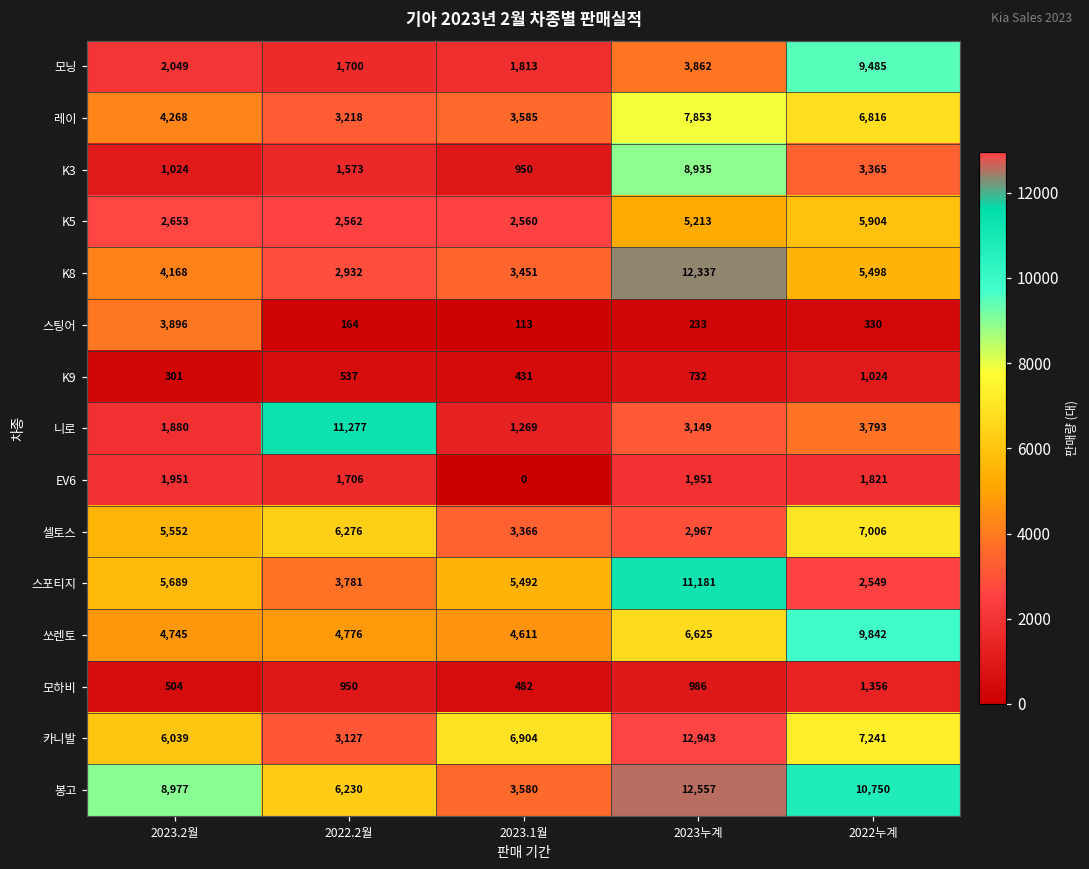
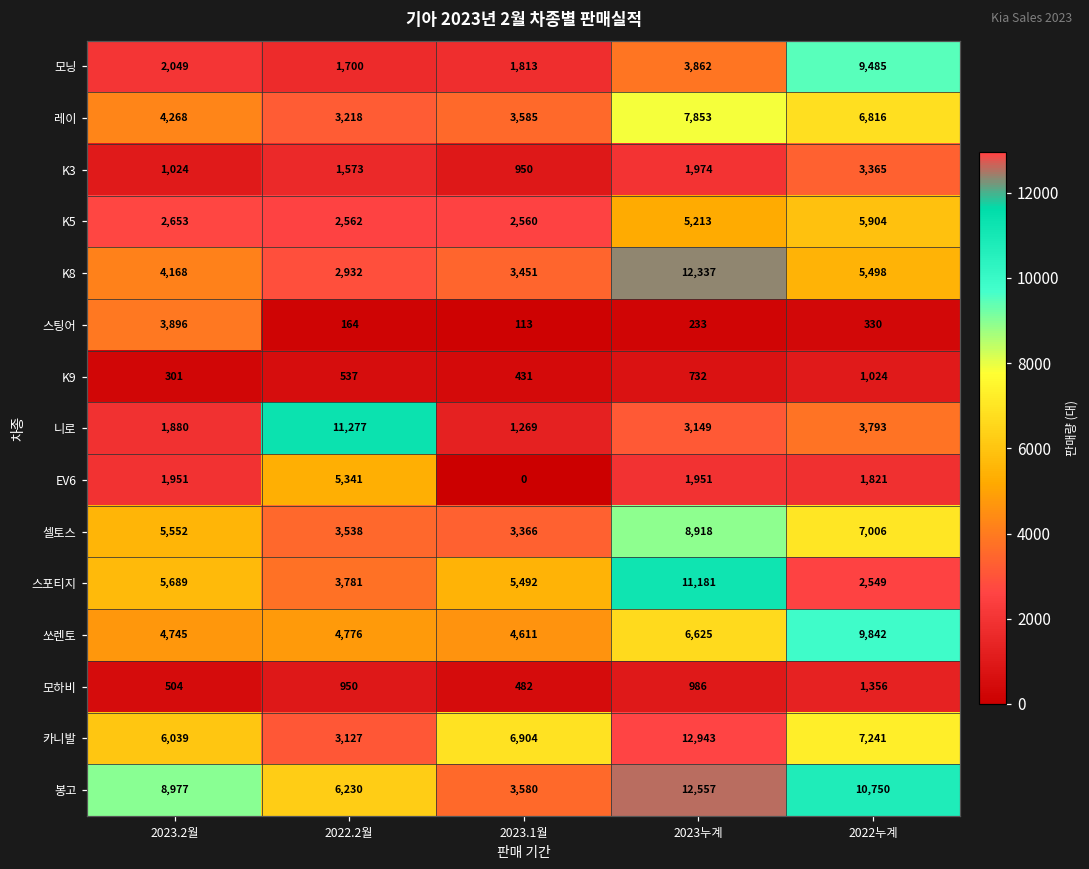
K3, 2023누계: 8,935 -> 1,974
EV6, 2022.2월: 1,706 -> 5,341
셀토스, 2022.2월: 6,276 -> 3,538
셀토스, 2023누계: 2,967 -> 8,918
